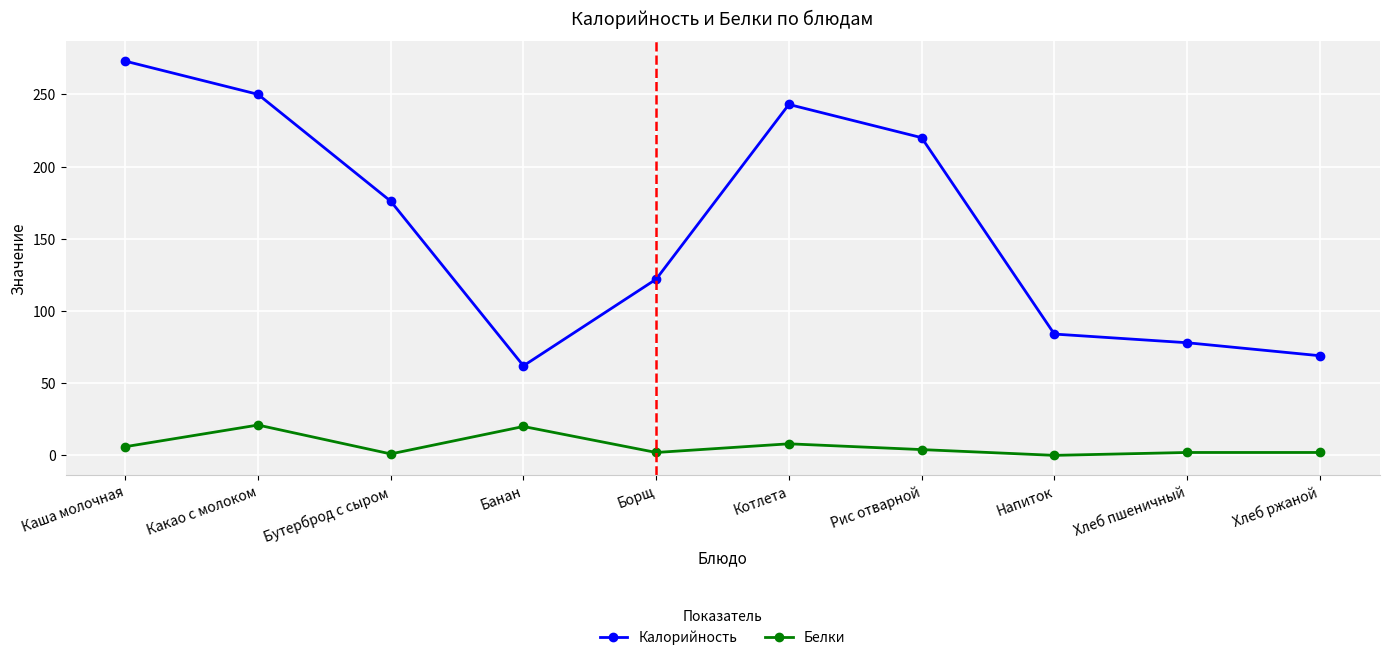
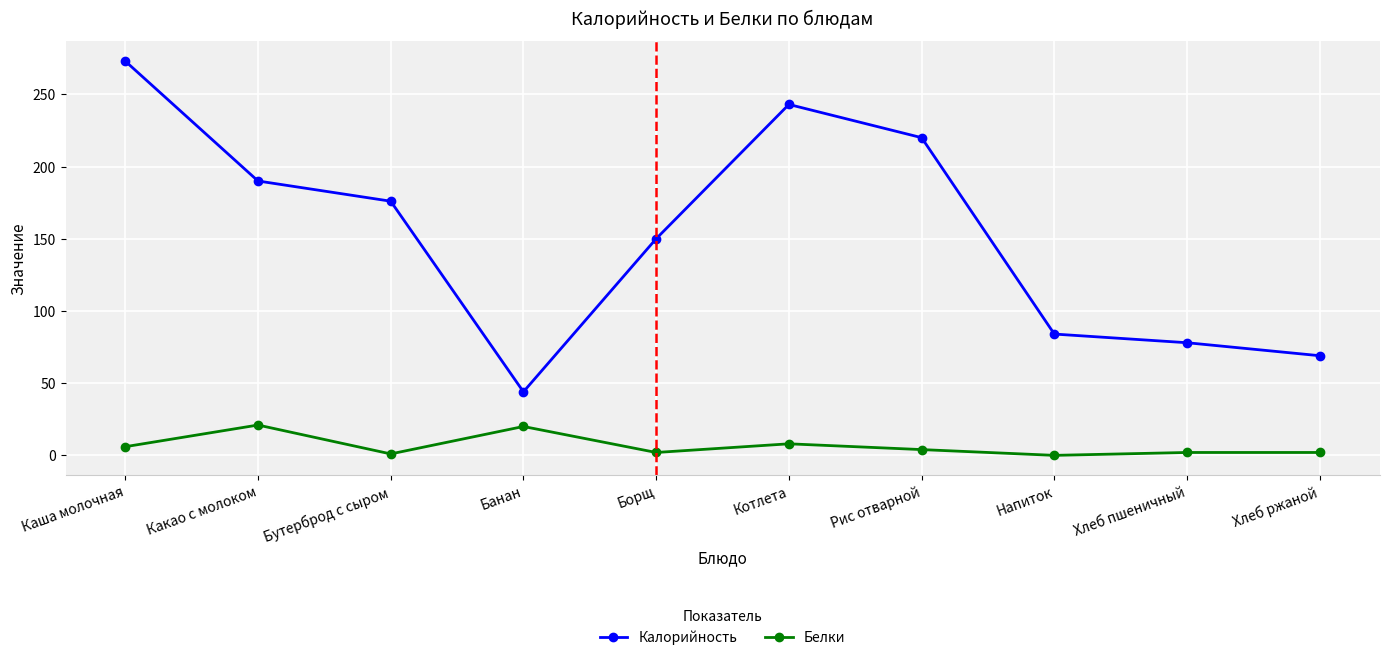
Калорийность, Какао с молоком: 250 -> 190
Калорийность, Банан: 62 -> 44
Калорийность, Борщ: 122 -> 150
